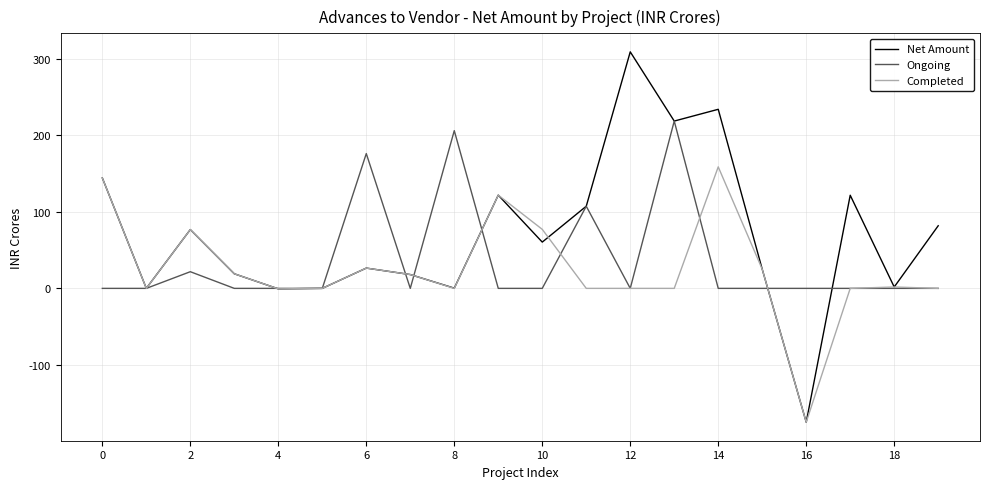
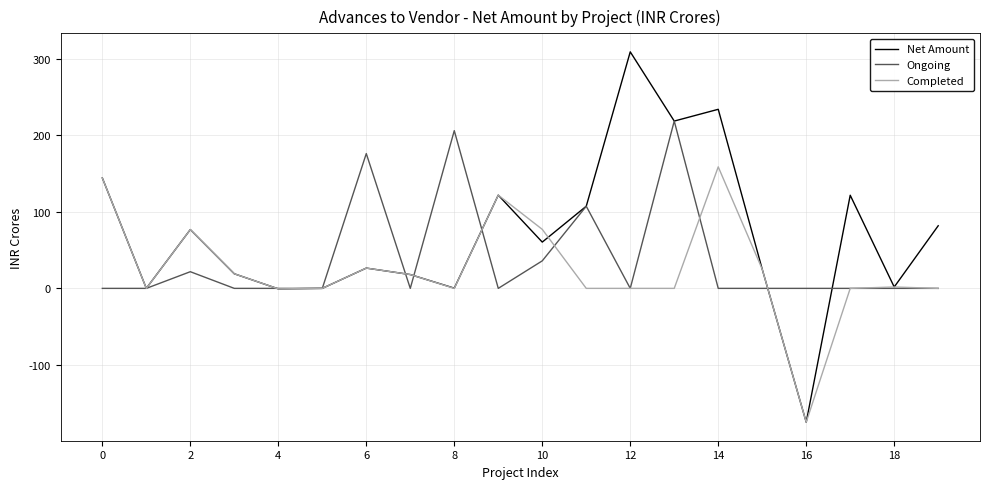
Ongoing, 10: 0 -> 40
